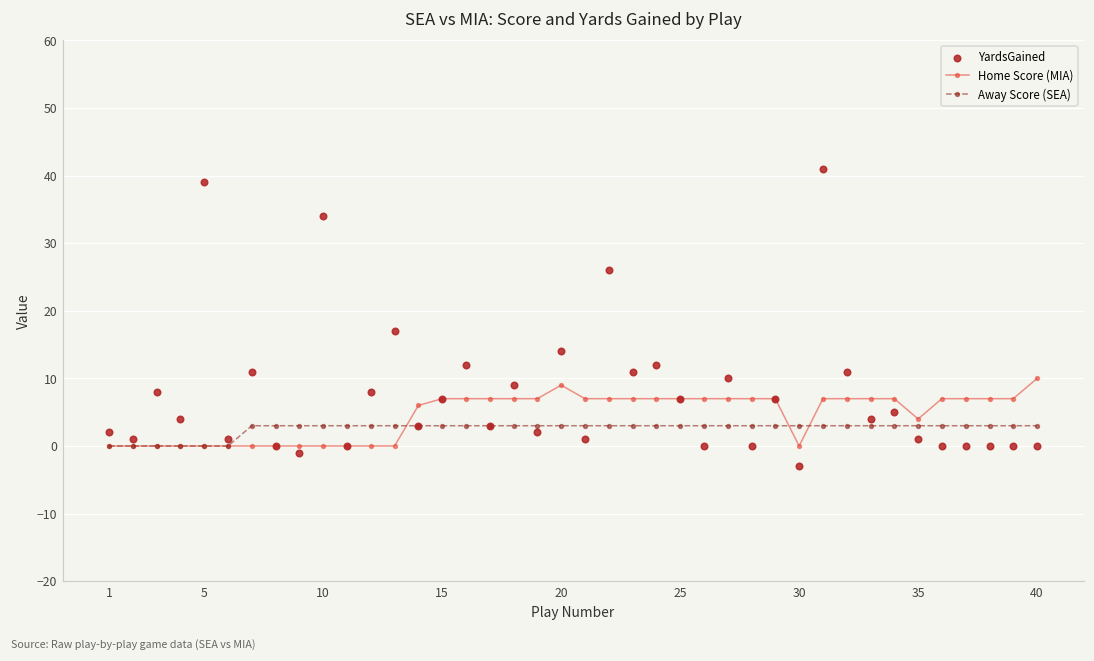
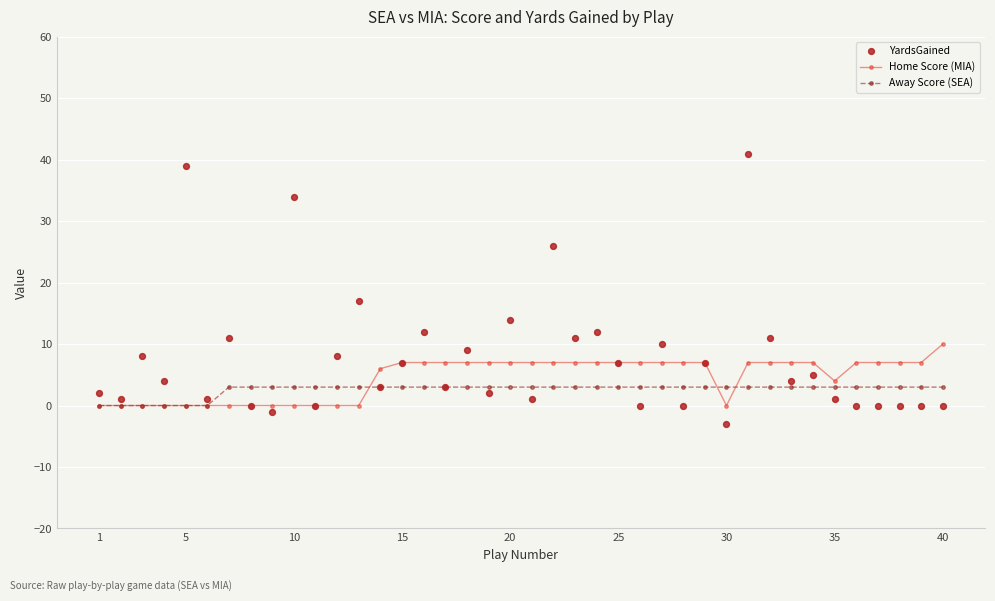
Home Score (MIA), 20: 9 -> 7
